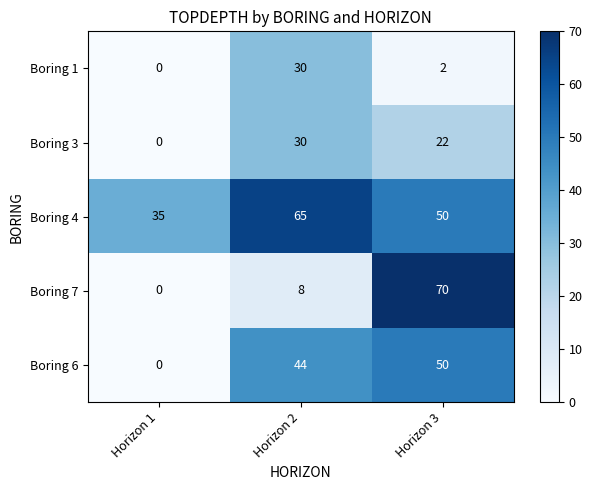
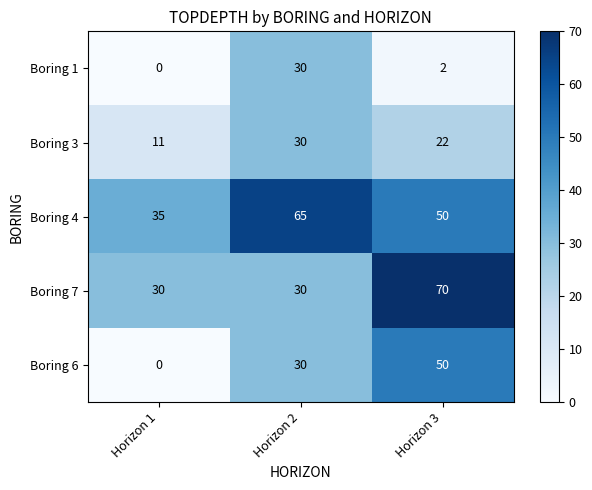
Boring 3, Horizon 1: 0 -> 11
Boring 7, Horizon 1: 0 -> 30
Boring 7, Horizon 2: 8 -> 30
Boring 6, Horizon 2: 44 -> 30
